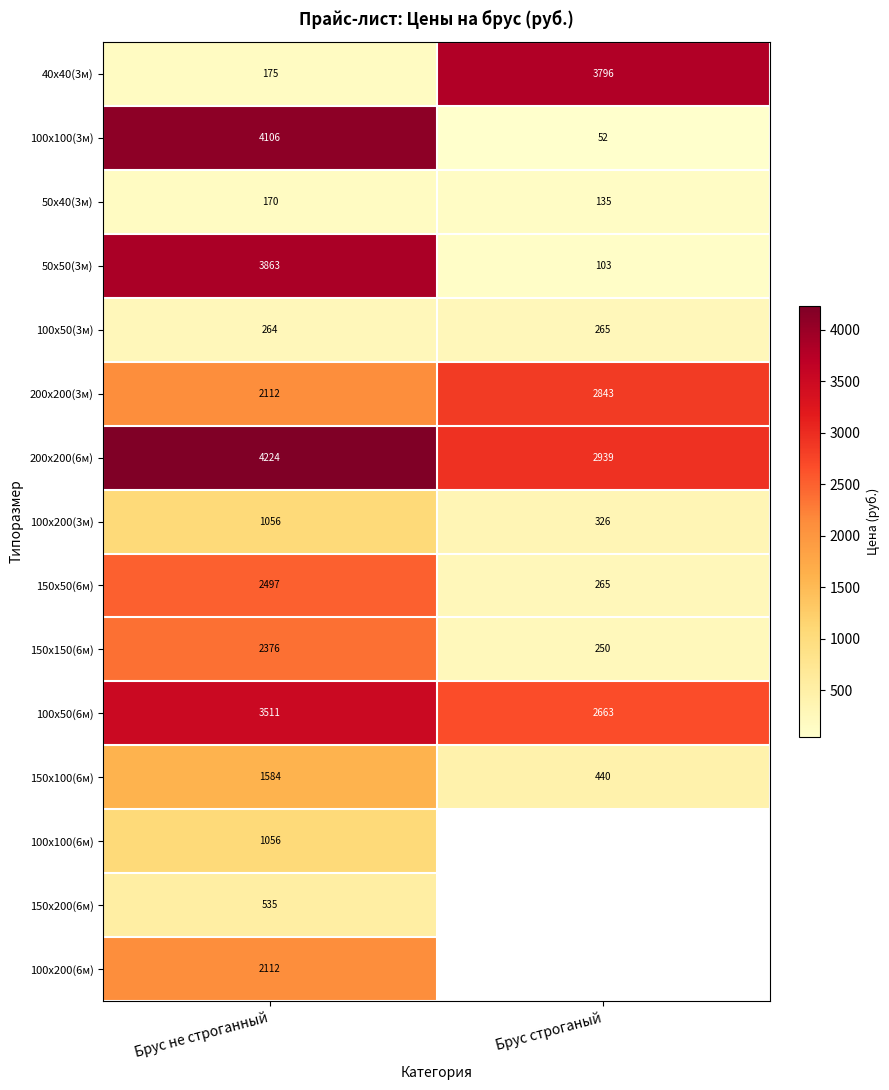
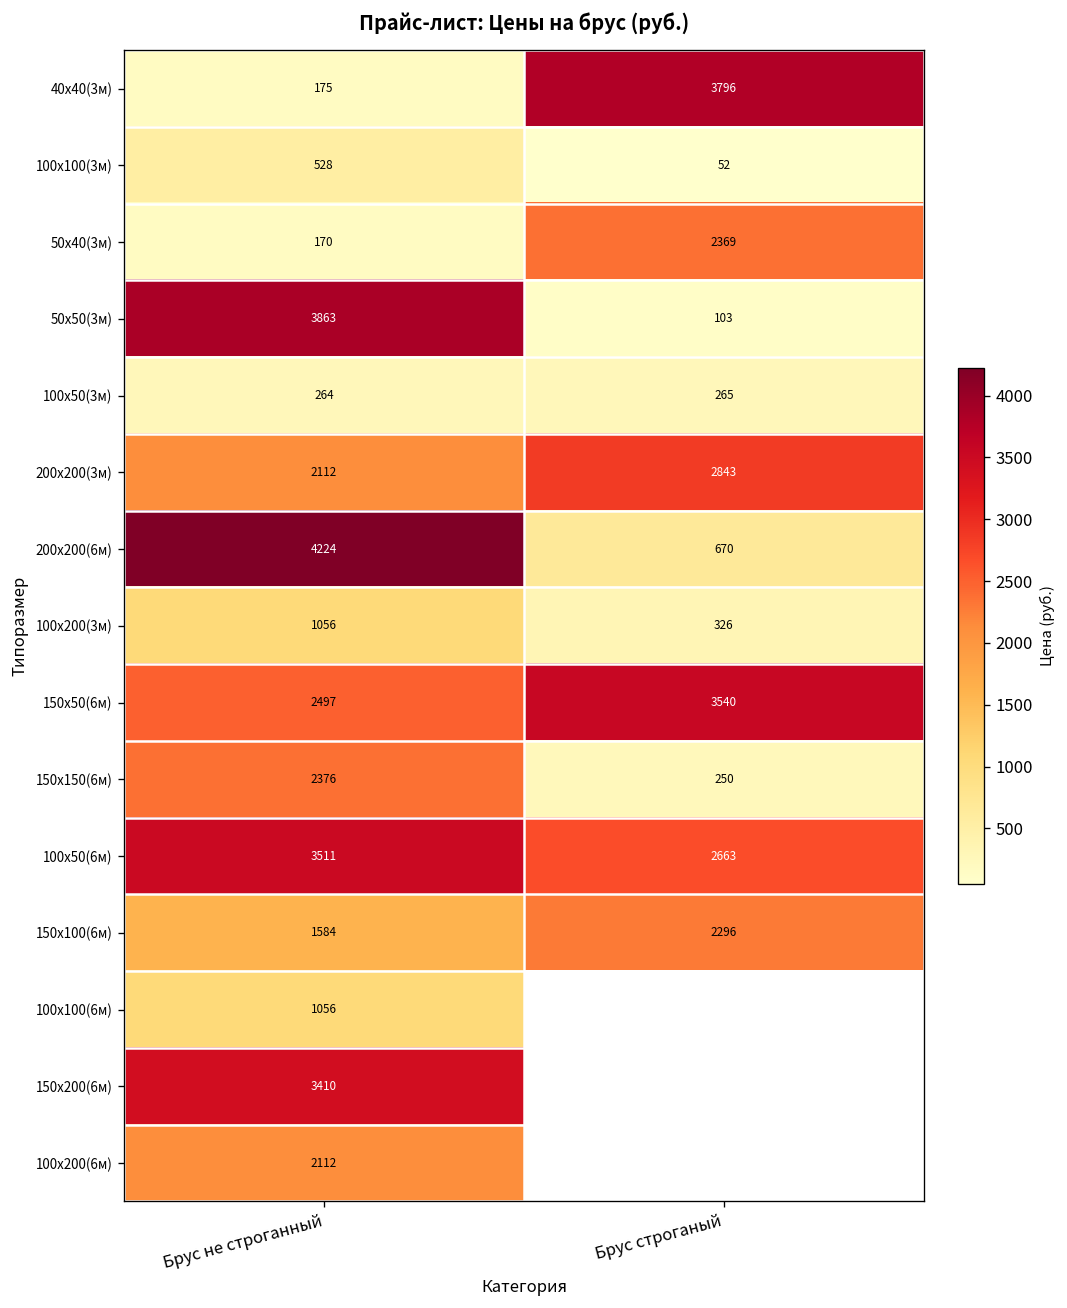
100х100(3м), Брус не строганный: 4106 -> 528
50х40(3м), Брус строганый: 135 -> 2369
200х200(6м), Брус строганый: 2939 -> 670
150х50(6м), Брус строганый: 265 -> 3540
150х100(6м), Брус строганый: 440 -> 2296
150х200(6м), Брус не строганный: 535 -> 3410
